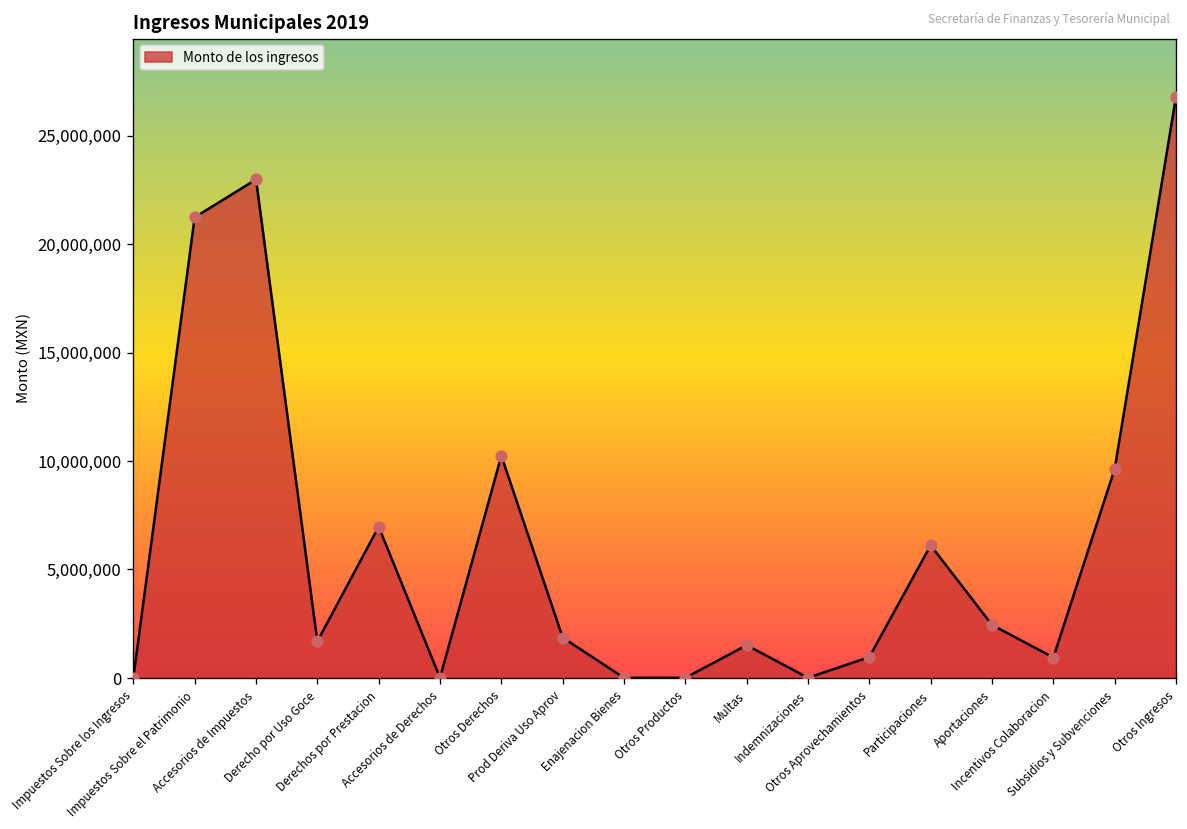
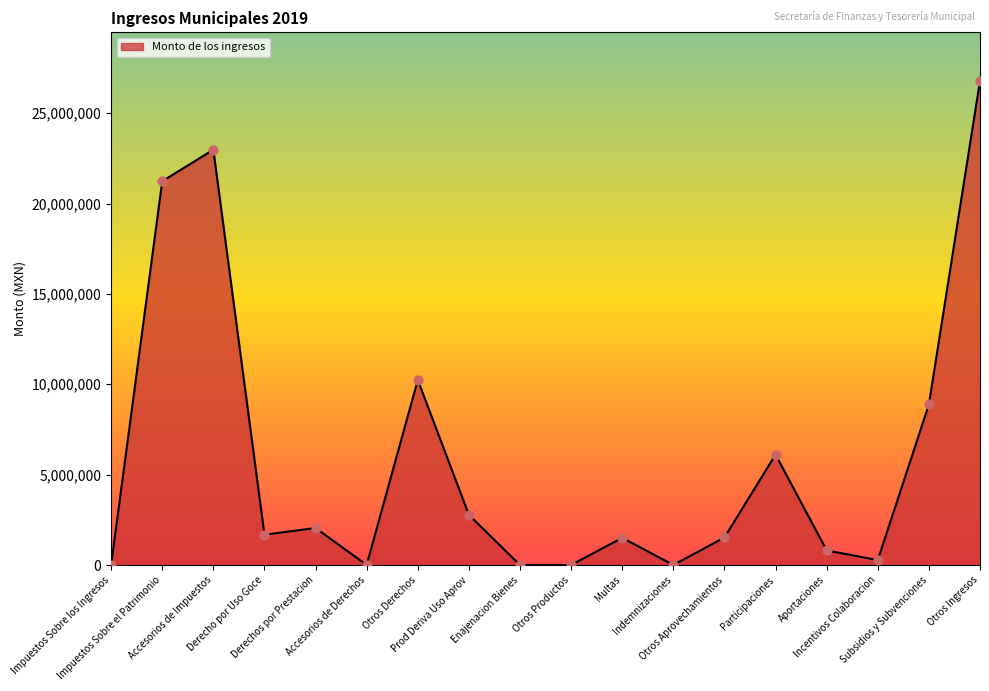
Derechos por Prestacion: 7,000,000 -> 2,000,000
Prod Deriva Uso Aprov: 1,900,000 -> 2,800,000
Otros Aprovechamientos: 1,000,000 -> 1,500,000
Aportaciones: 2,400,000 -> 800,000
Incentivos Colaboracion: 900,000 -> 300,000
Subsidios y Subvenciones: 9,600,000 -> 8,900,000
